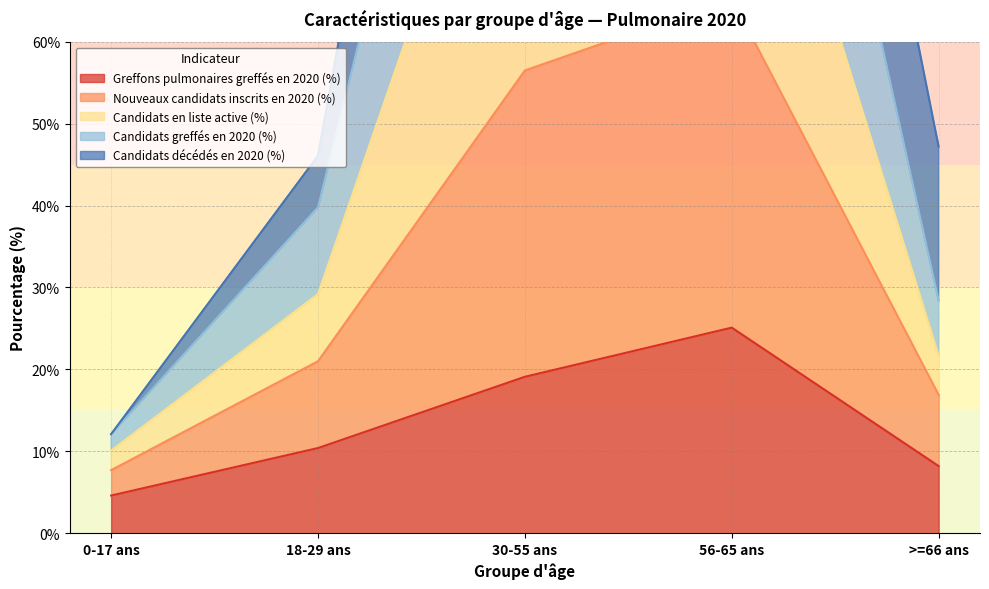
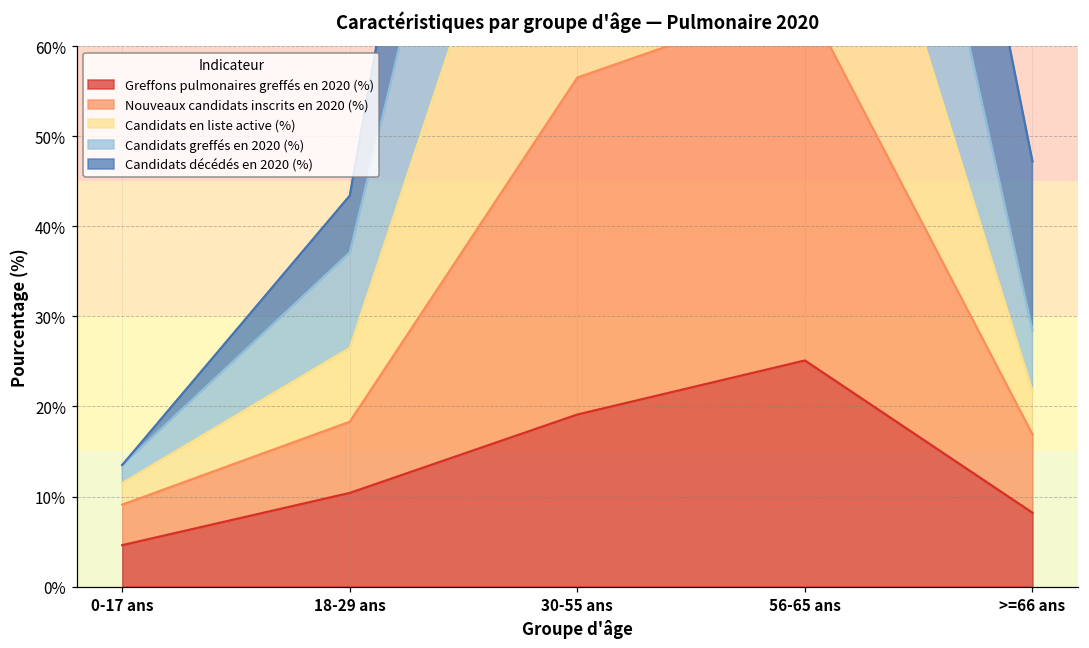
Nouveaux candidats inscrits en 2020 (%), 0-17 ans: 3% -> 5%
Nouveaux candidats inscrits en 2020 (%), 18-29 ans: 11% -> 8%
